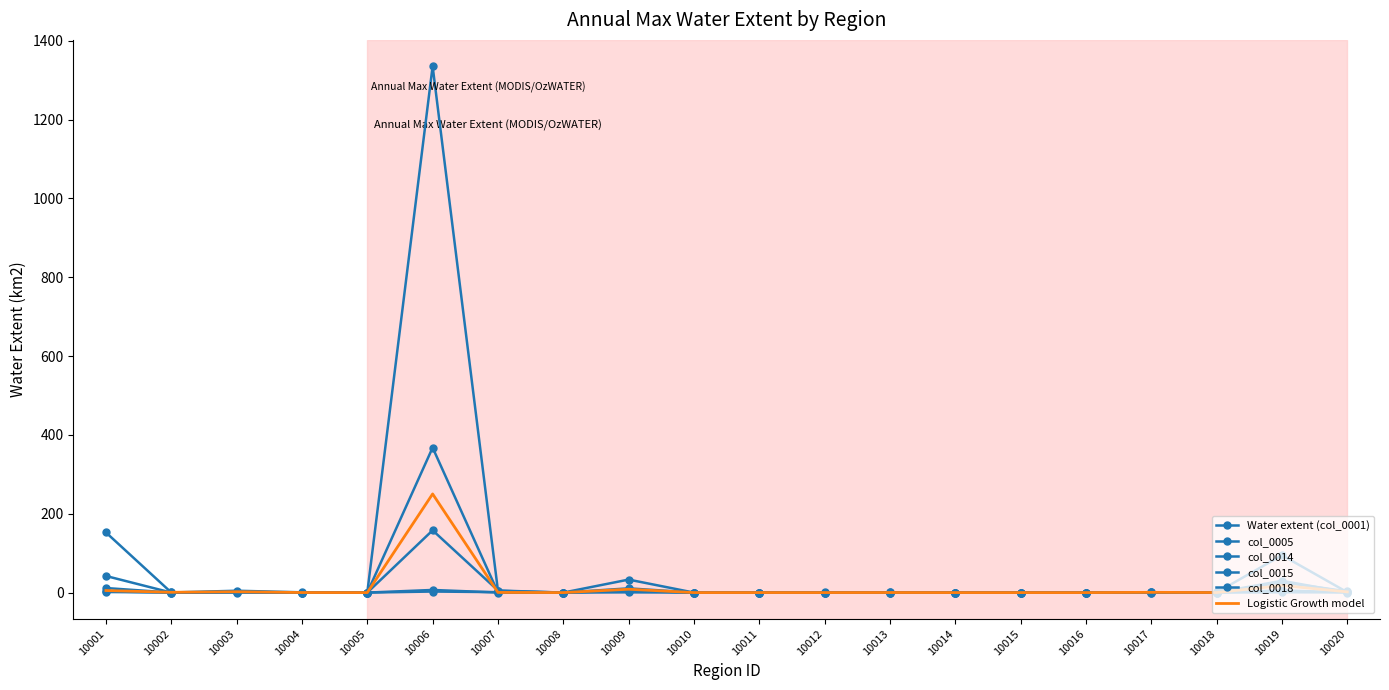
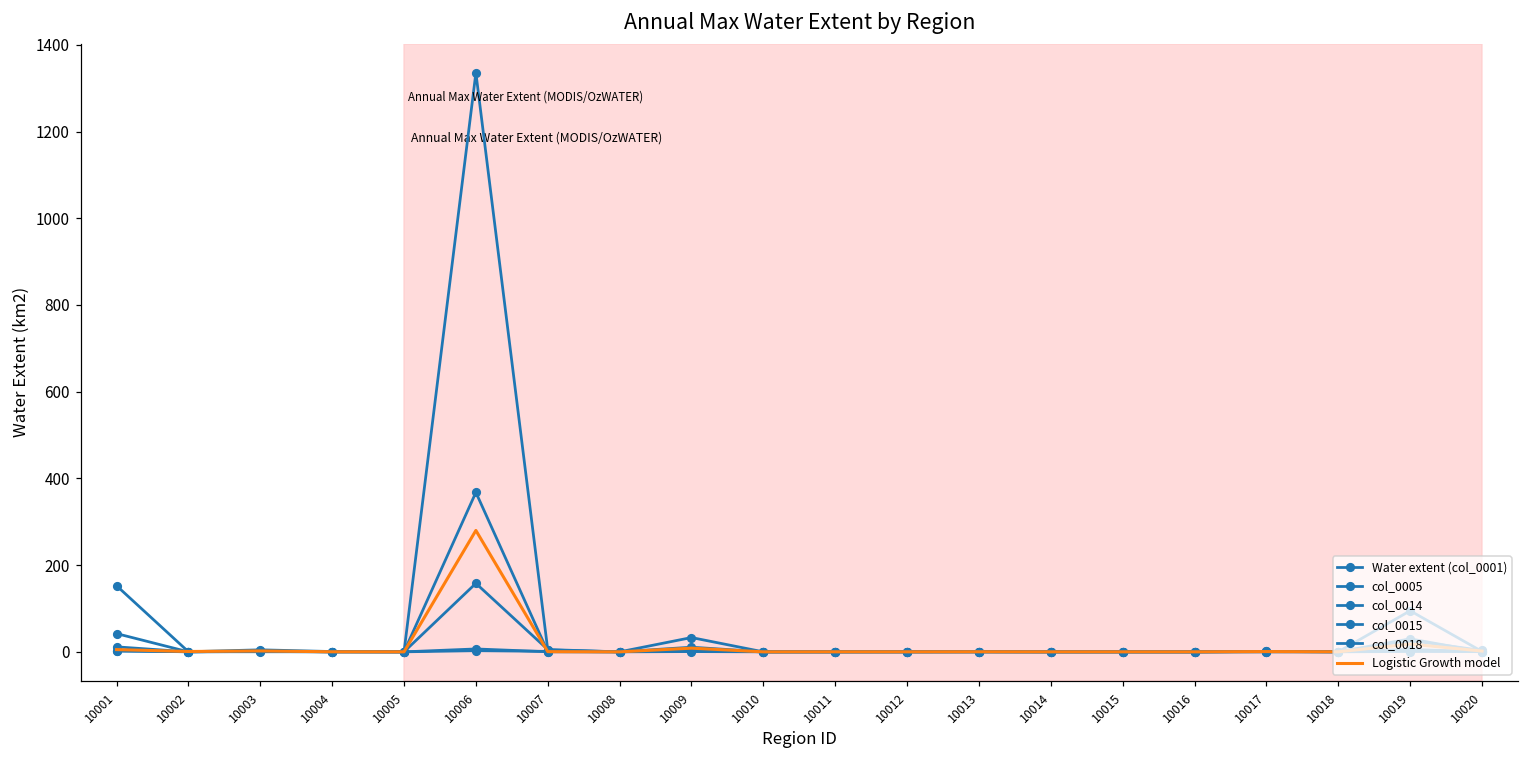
Logistic Growth model, 10006: 250 -> 280
